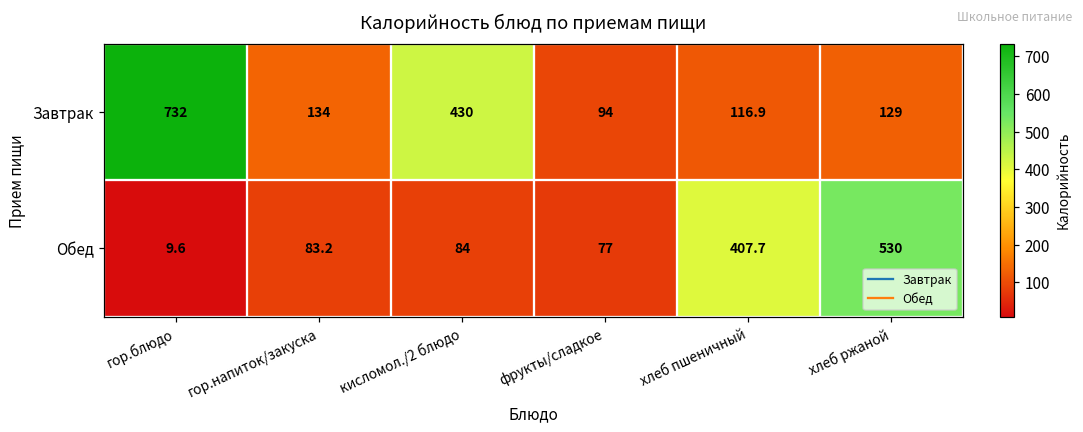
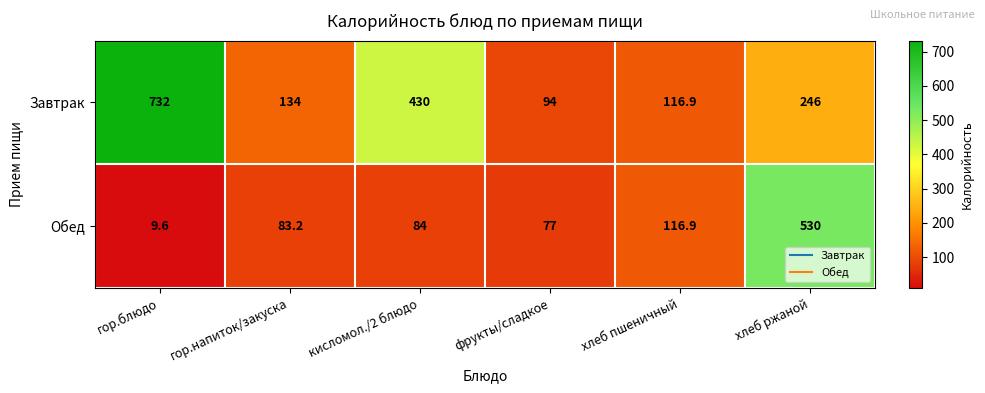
Завтрак, хлеб ржаной: 129 -> 246
Обед, хлеб пшеничный: 407.7 -> 116.9
